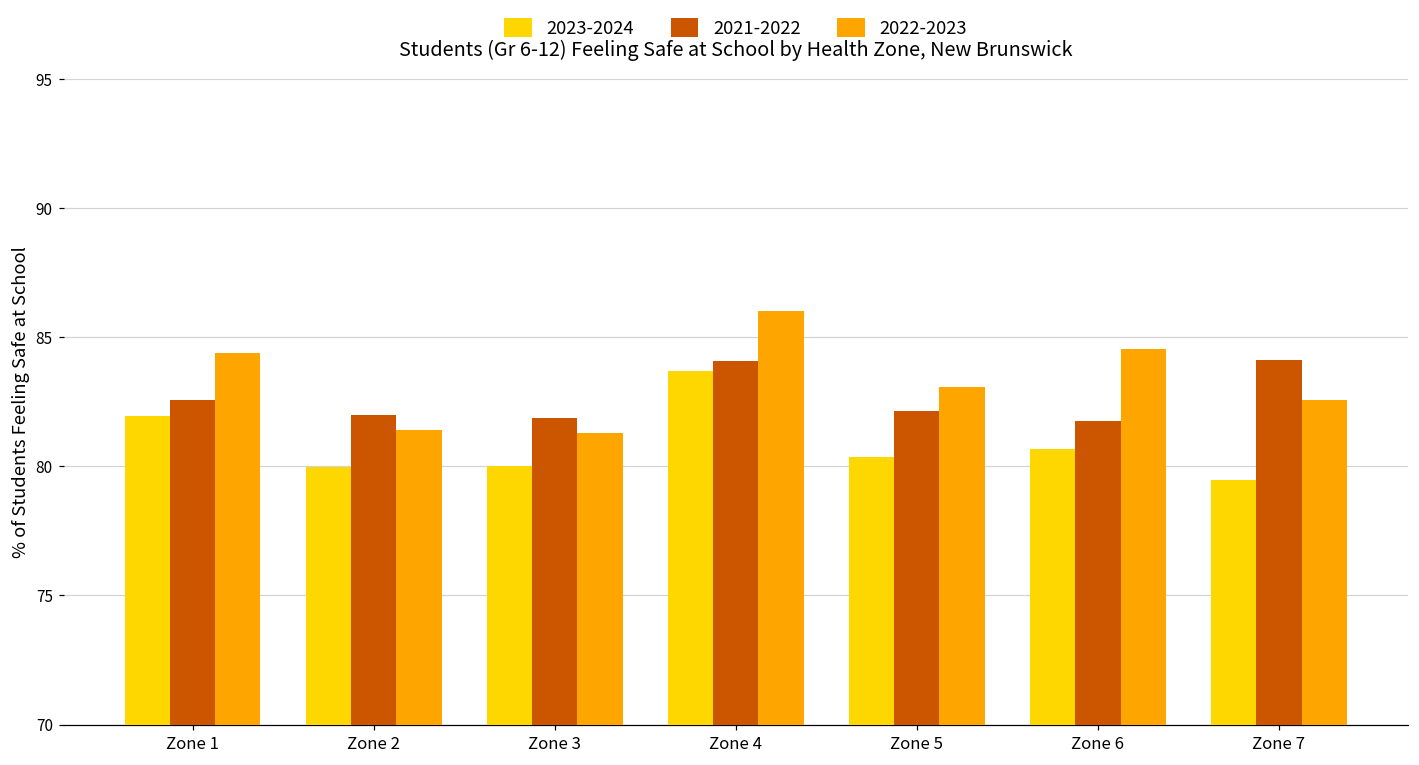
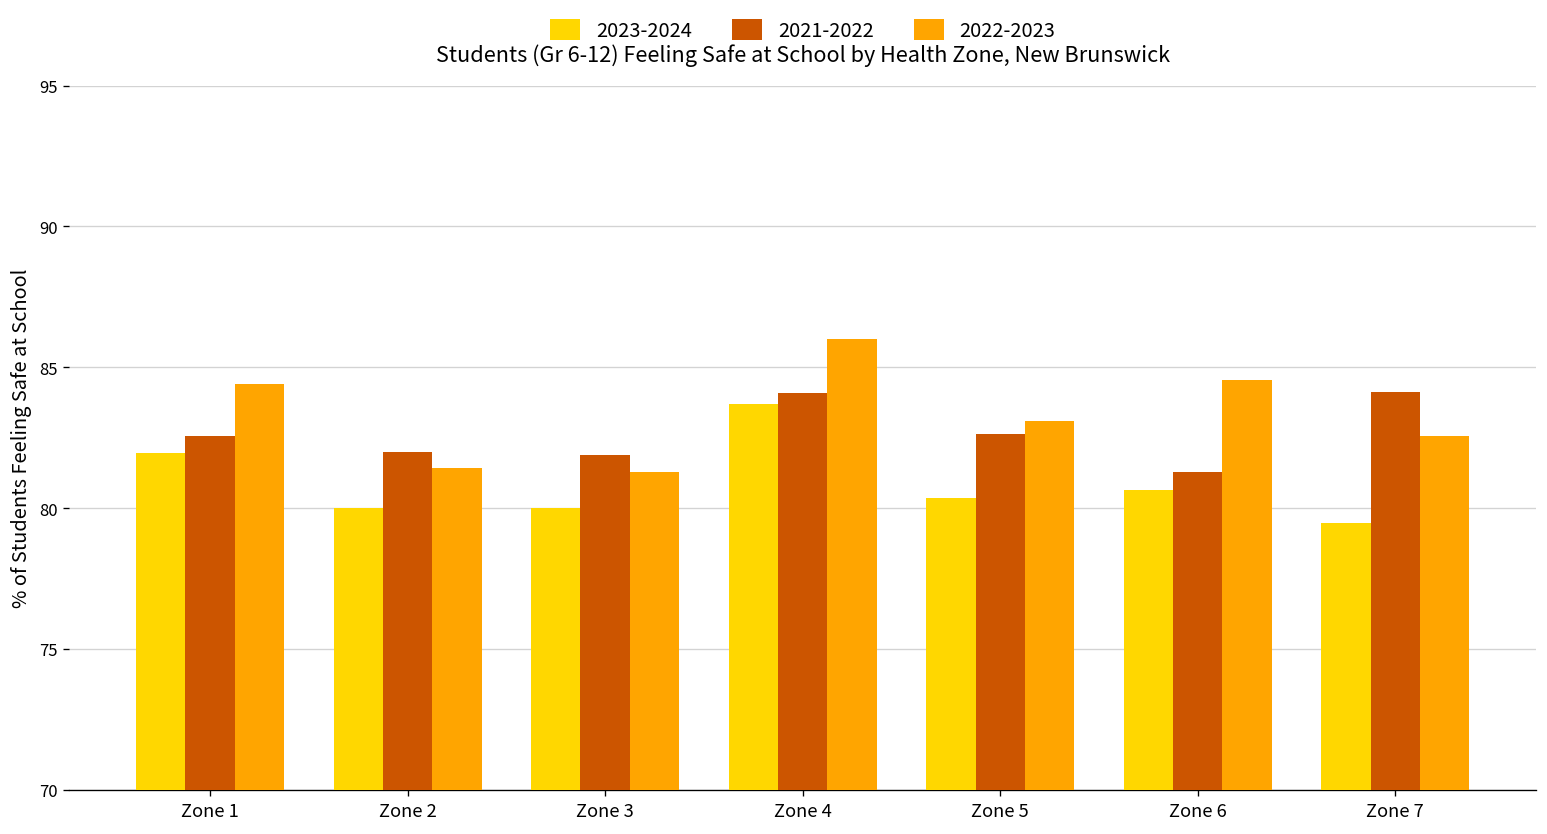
2021-2022, Zone 5: 82.2 -> 82.7
2021-2022, Zone 6: 81.7 -> 81.3
